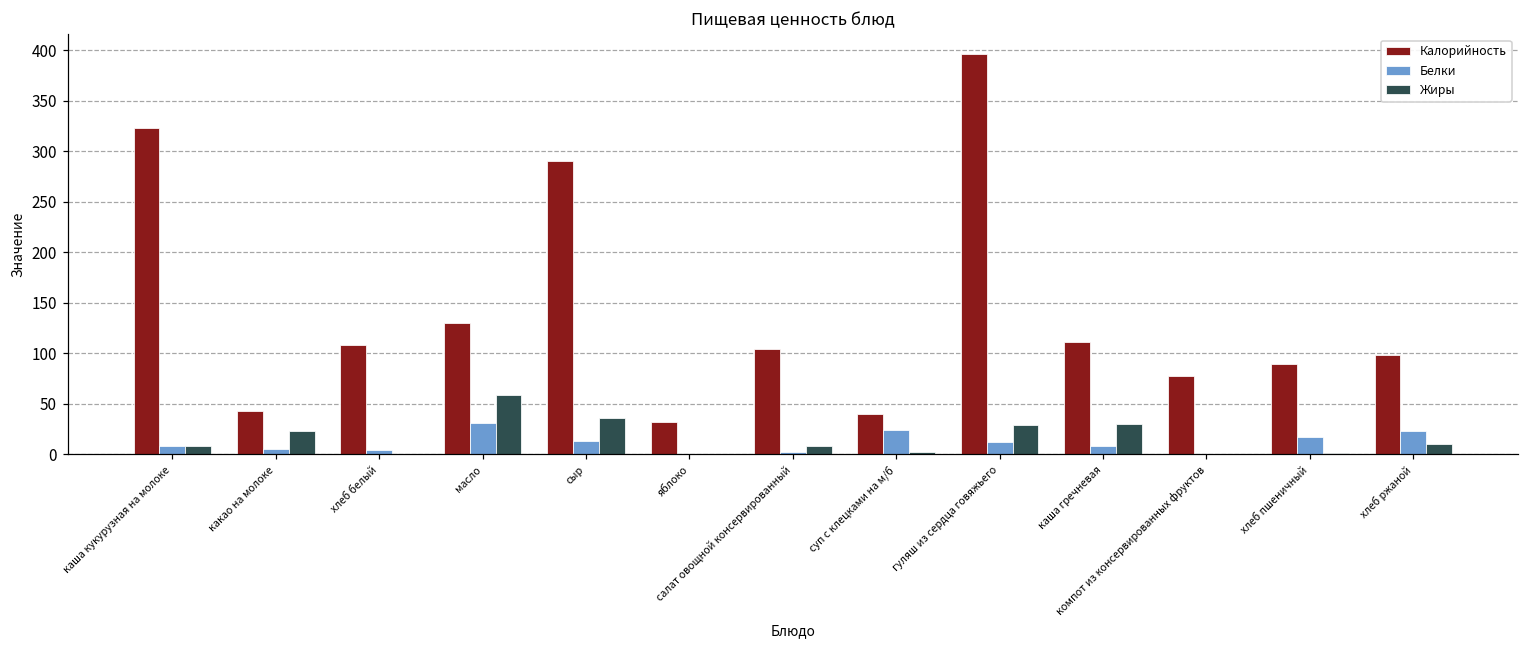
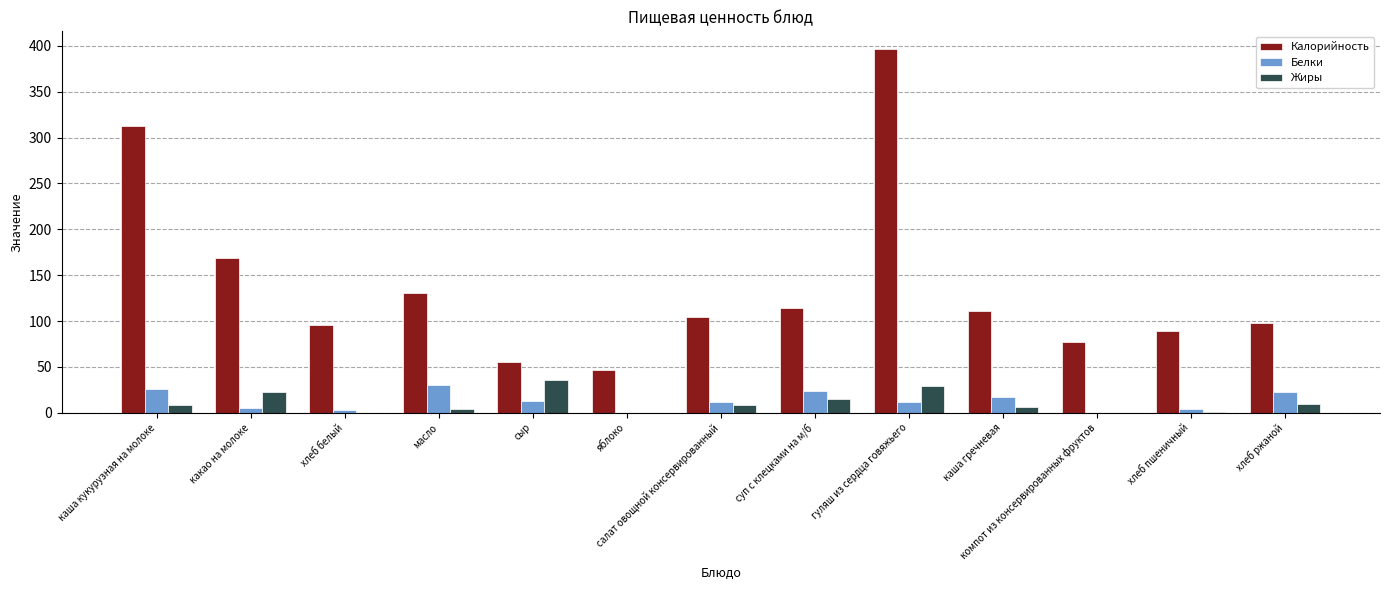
Калорийность, каша кукурузная на молоке: 320 -> 310
Белки, каша кукурузная на молоке: 10 -> 30
Калорийность, какао на молоке: 40 -> 170
Калорийность, хлеб белый: 110 -> 100
Жиры, масло: 60 -> 0
Калорийность, сыр: 290 -> 60
Калорийность, яблоко: 30 -> 50
Белки, салат овощной консервированный: 0 -> 10
Калорийность, суп с клецками на м/б: 40 -> 110
Жиры, суп с клецками на м/б: 0 -> 20
Белки, каша гречневая: 10 -> 20
Жиры, каша гречневая: 30 -> 10
Белки, хлеб пшеничный: 20 -> 0
